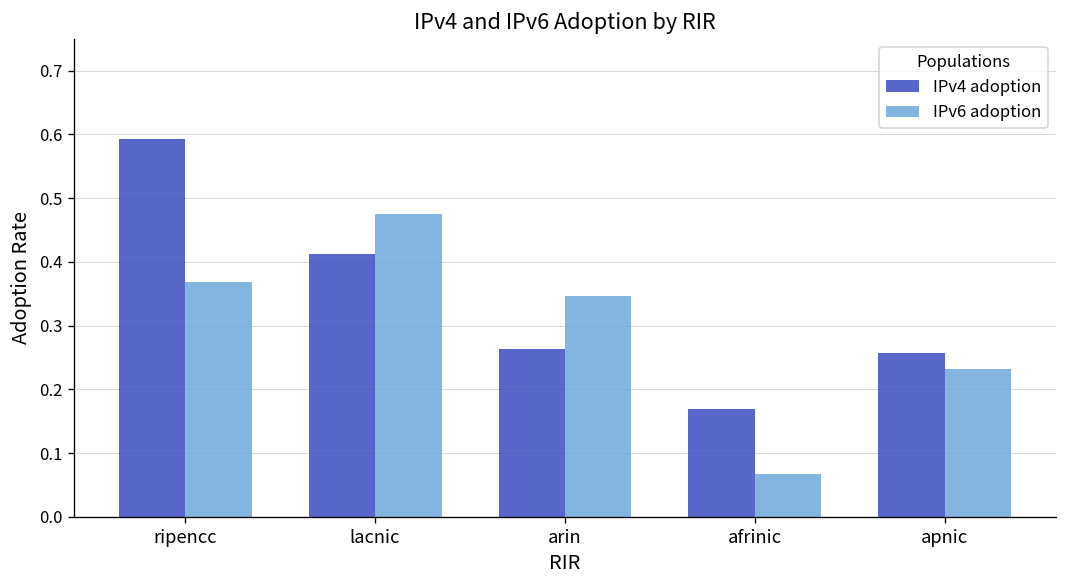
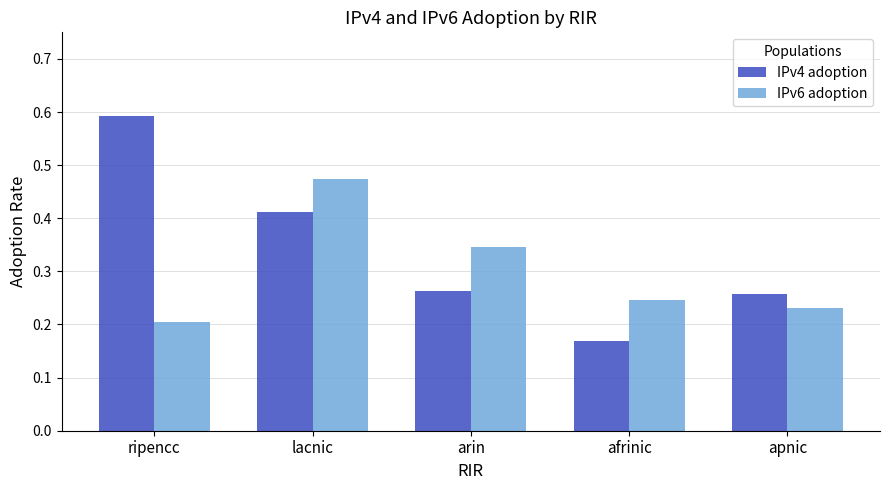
IPv6 adoption, ripencc: 0.37 -> 0.20
IPv6 adoption, afrinic: 0.07 -> 0.25
